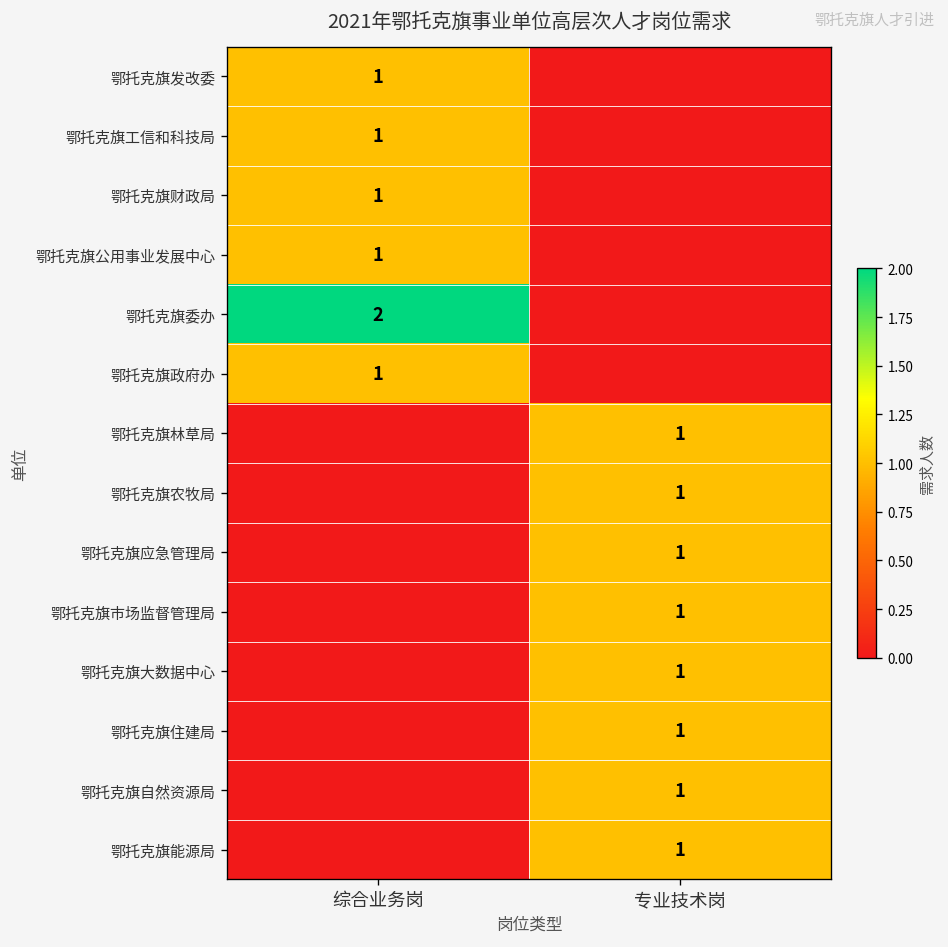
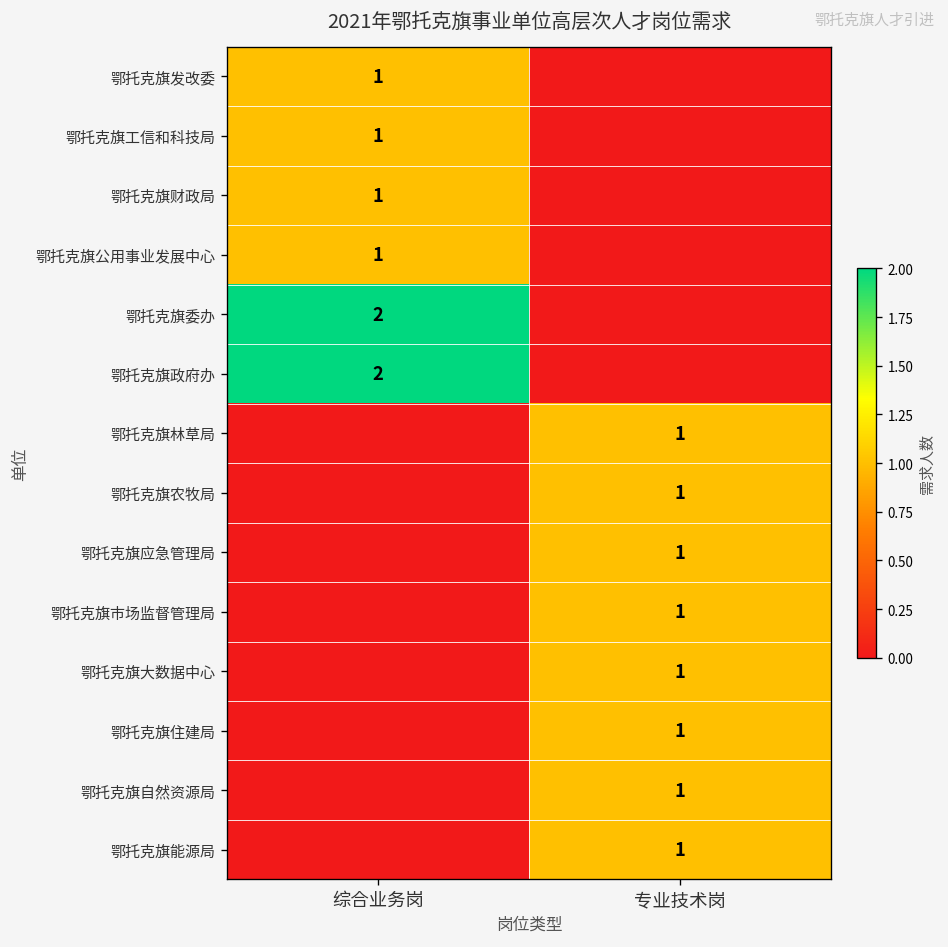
鄂托克旗政府办, 综合业务岗: 1 -> 2
